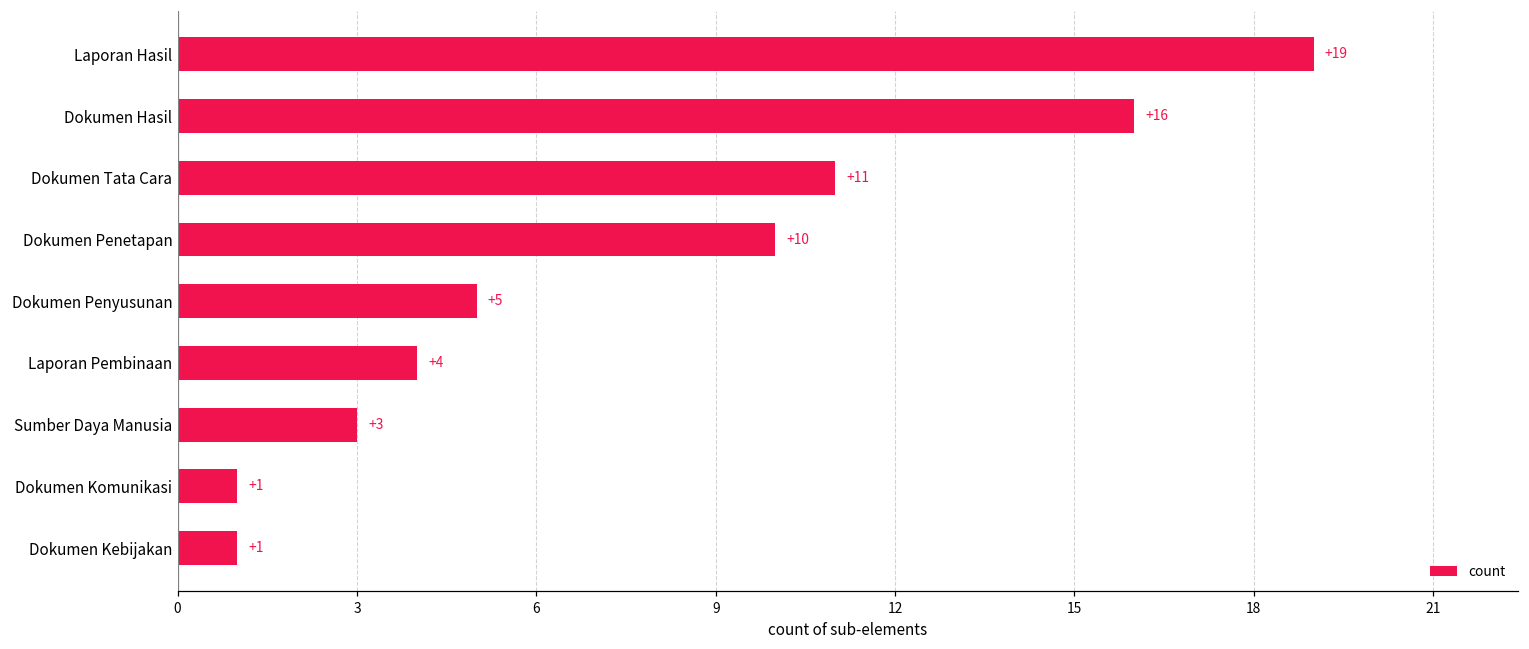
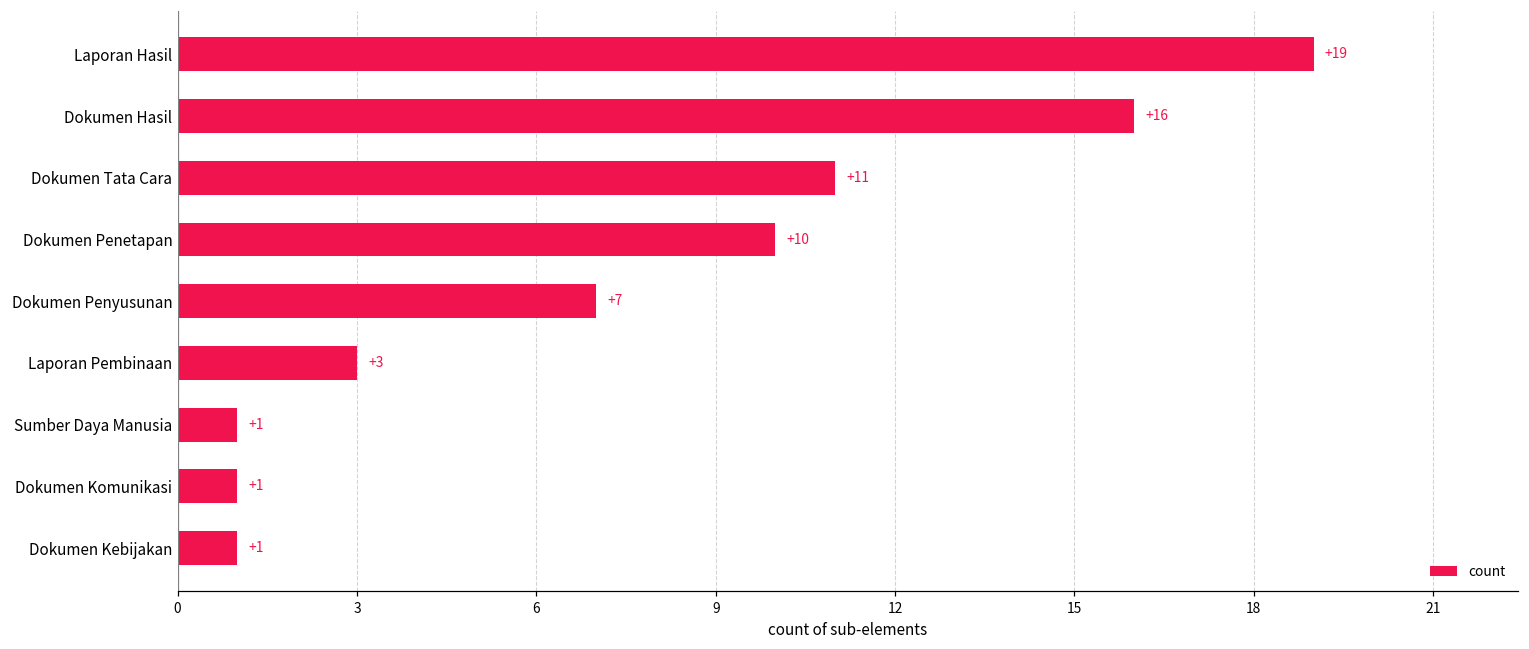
Dokumen Penyusunan: +5 -> +7
Laporan Pembinaan: +4 -> +3
Sumber Daya Manusia: +3 -> +1
